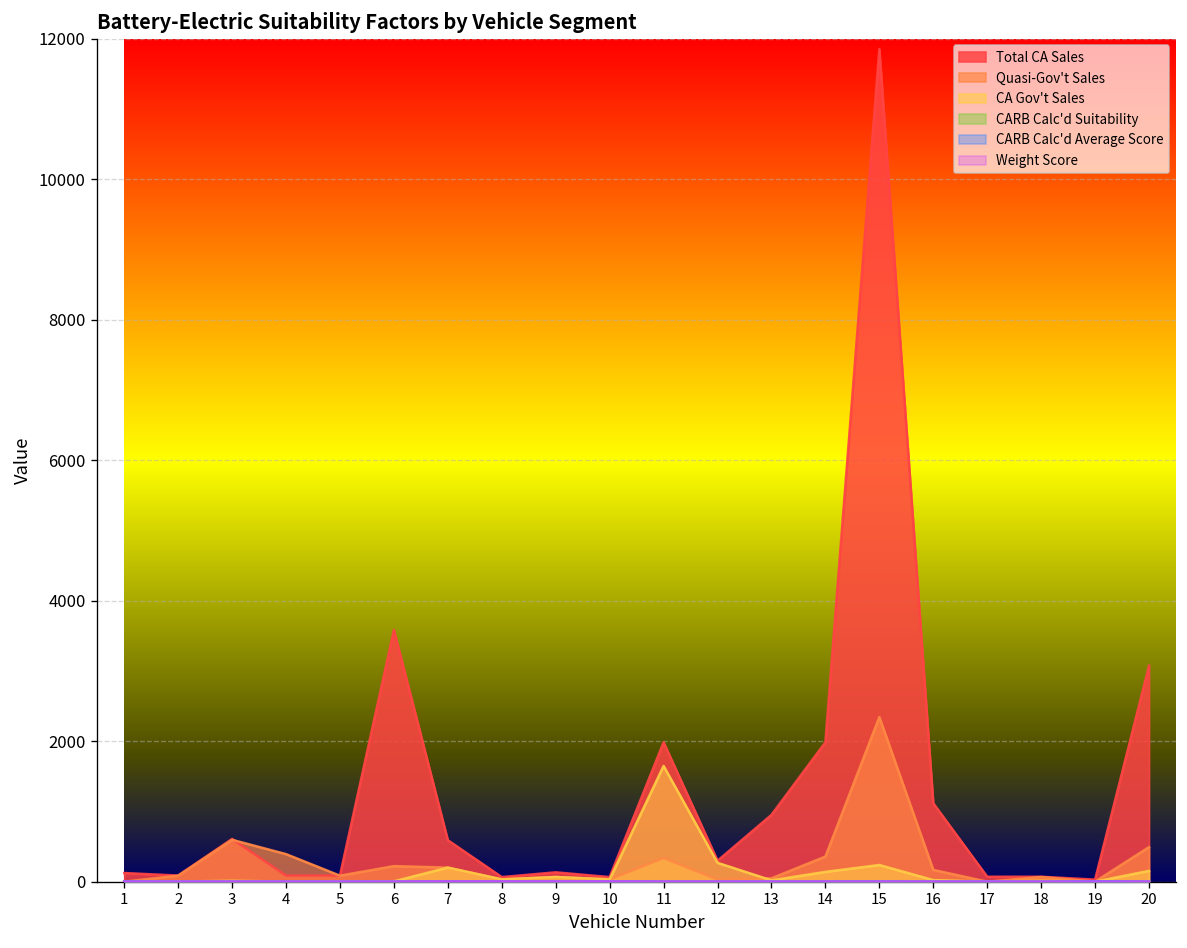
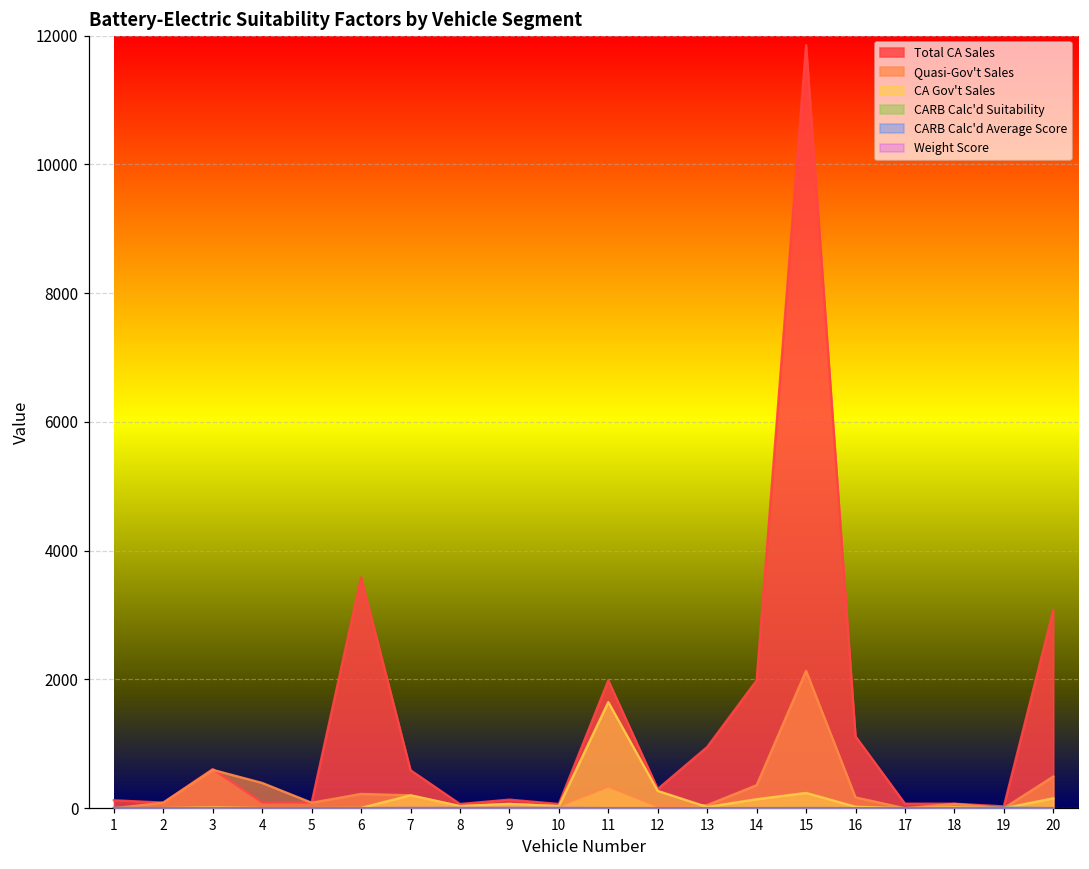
Quasi-Gov't Sales, 15: 2300 -> 2100
